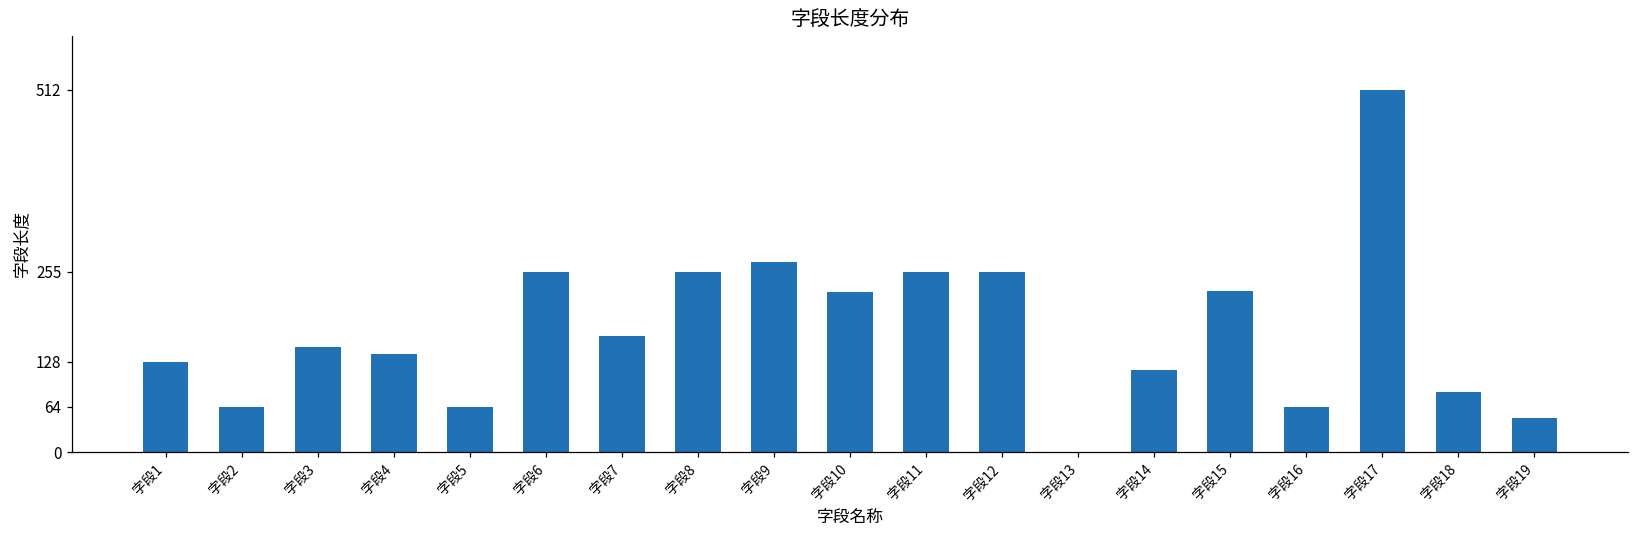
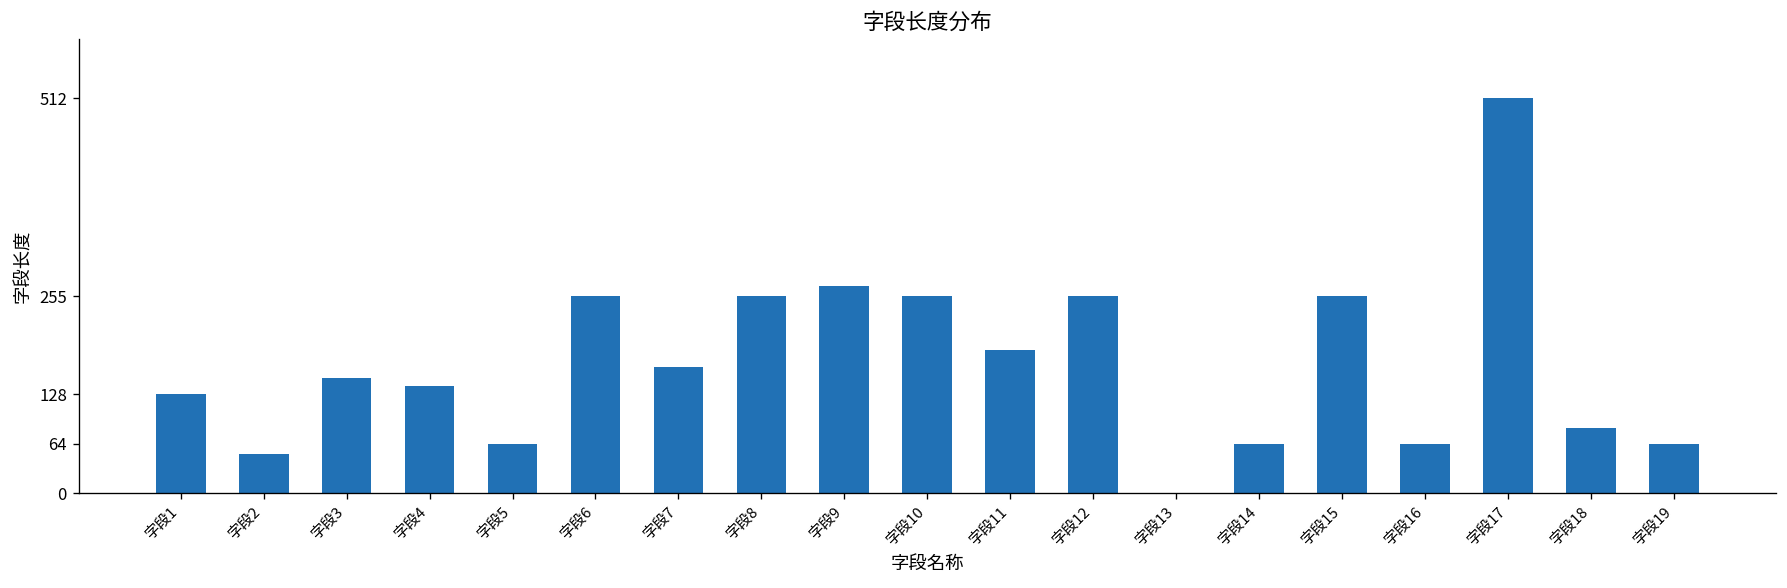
字段2: 60 -> 50
字段10: 230 -> 260
字段11: 260 -> 190
字段14: 120 -> 60
字段15: 230 -> 260
字段19: 50 -> 60
